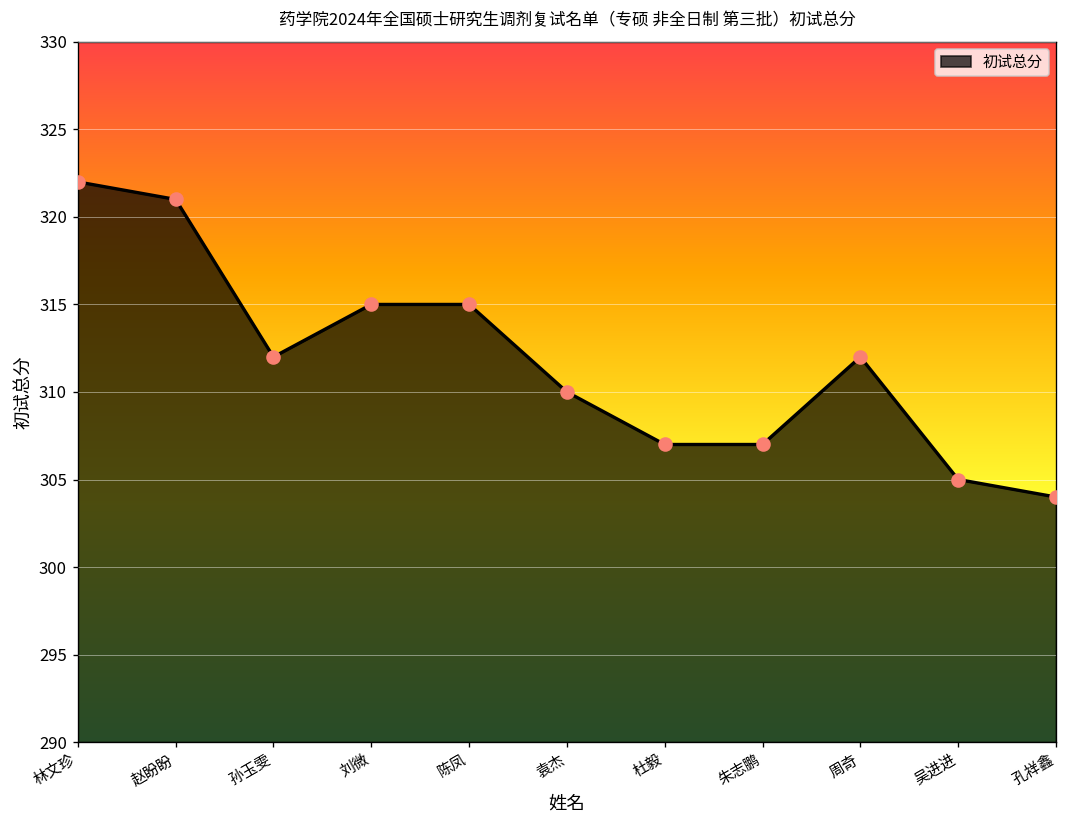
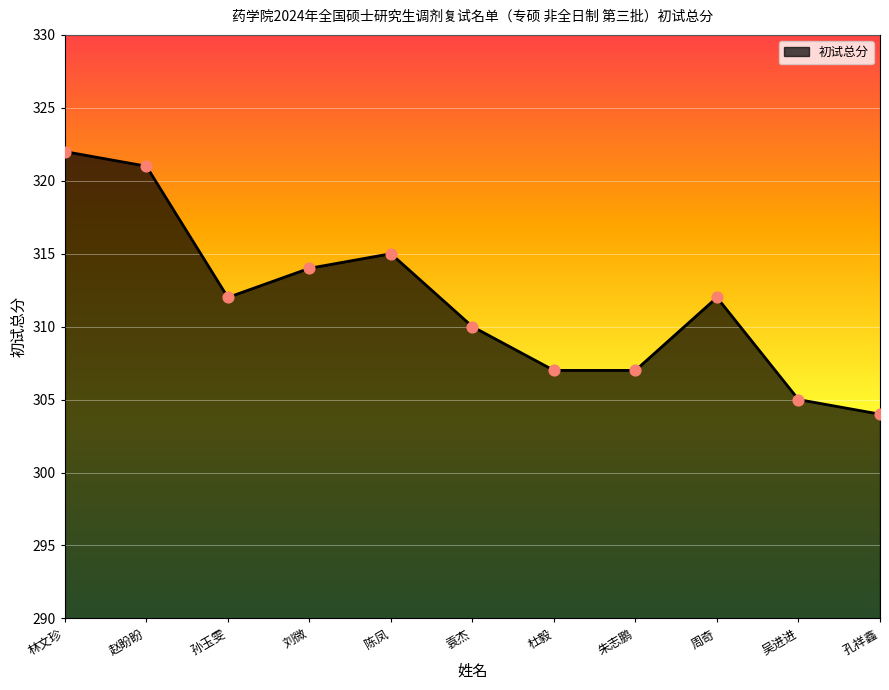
刘微: 315 -> 314
